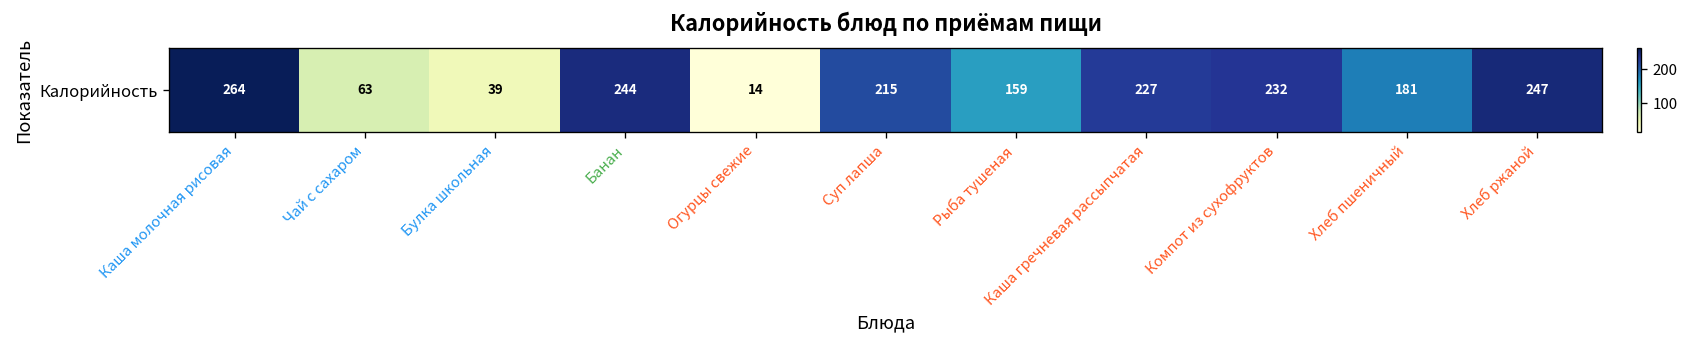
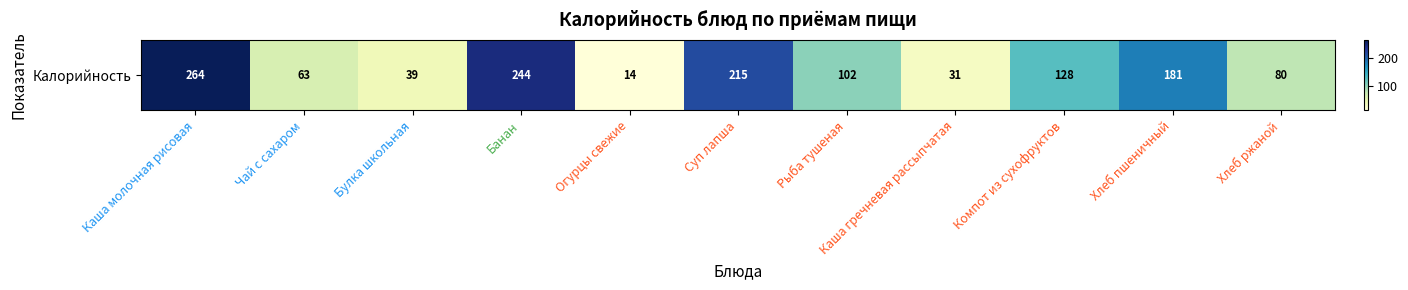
Калорийность, Рыба тушеная: 159 -> 102
Калорийность, Каша гречневая рассыпчатая: 227 -> 31
Калорийность, Компот из сухофруктов: 232 -> 128
Калорийность, Хлеб ржаной: 247 -> 80
